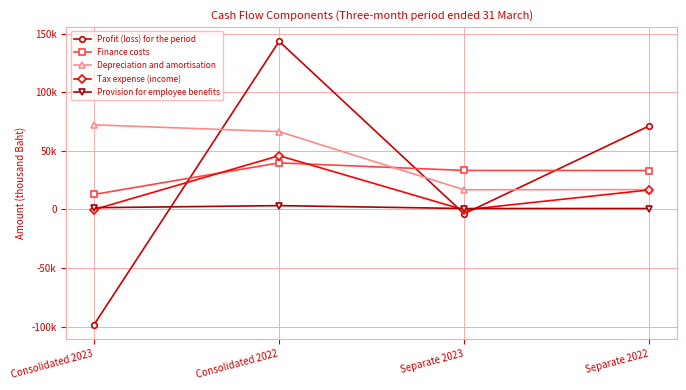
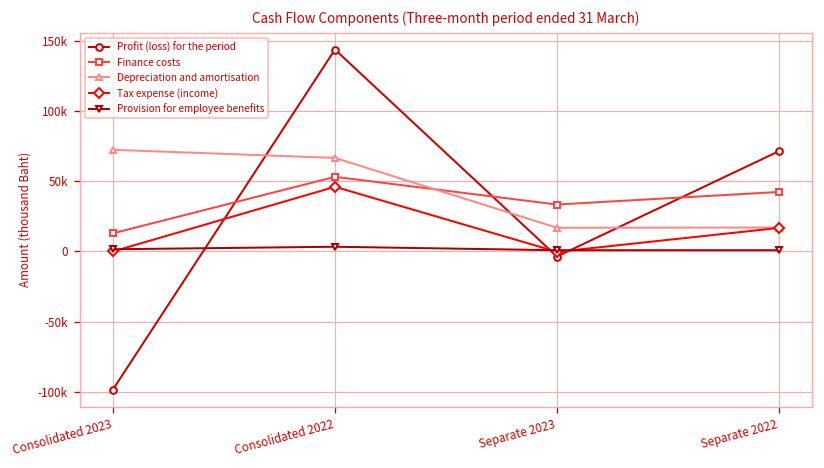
Finance costs, Consolidated 2022: 40000 -> 53000
Finance costs, Separate 2022: 33000 -> 42000
